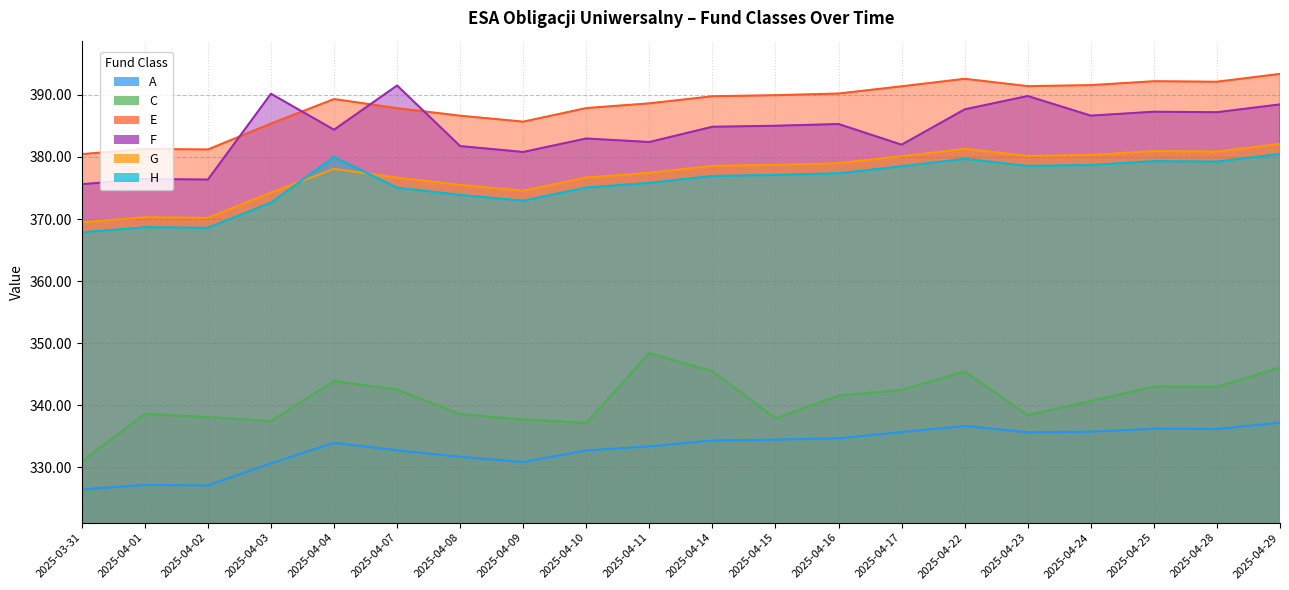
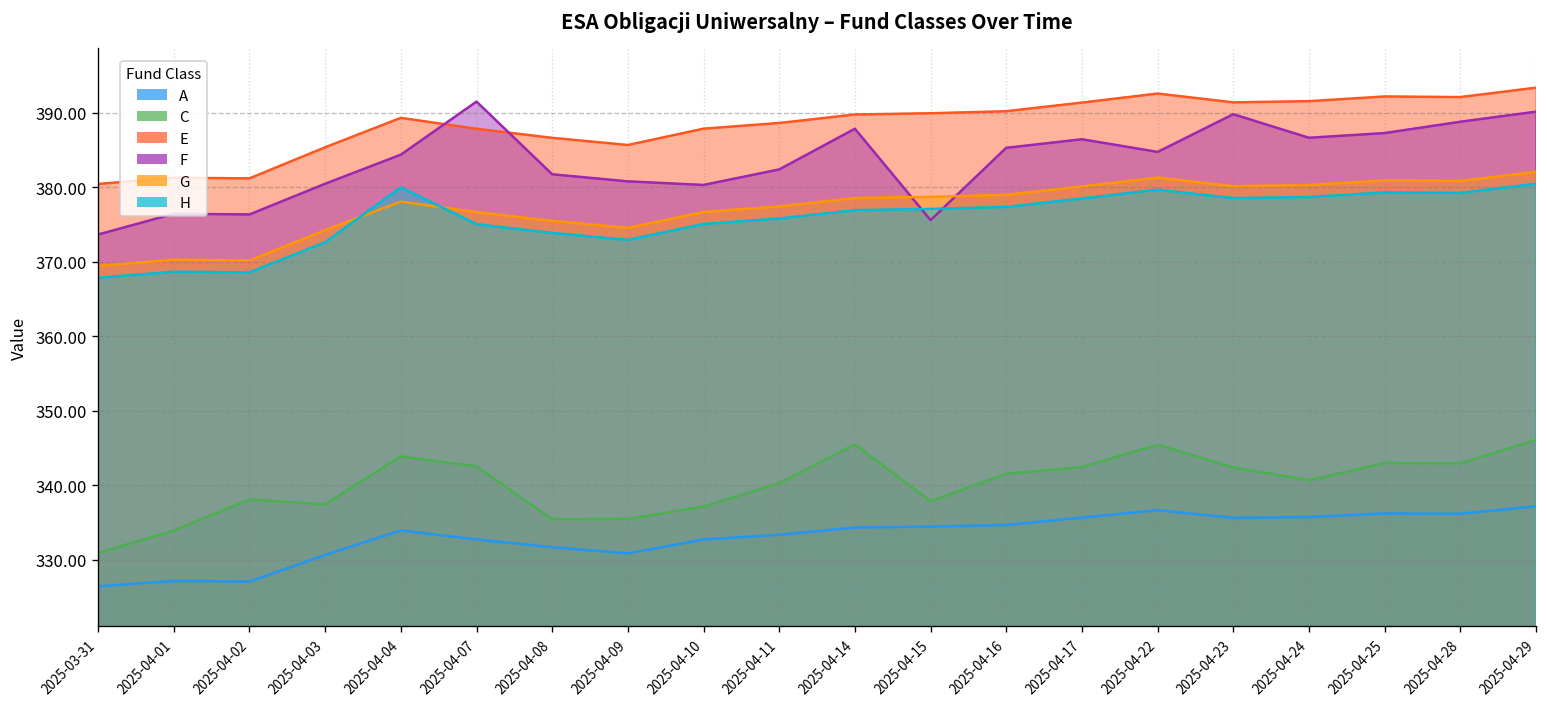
F, 2025-03-31: 376 -> 374
C, 2025-04-01: 339 -> 334
F, 2025-04-03: 390 -> 380
C, 2025-04-08: 339 -> 335
C, 2025-04-09: 338 -> 336
F, 2025-04-10: 383 -> 380
C, 2025-04-11: 348 -> 340
F, 2025-04-14: 385 -> 388
F, 2025-04-15: 385 -> 376
F, 2025-04-17: 382 -> 386
F, 2025-04-22: 388 -> 385
C, 2025-04-23: 338 -> 342
F, 2025-04-28: 387 -> 389
F, 2025-04-29: 388 -> 390
